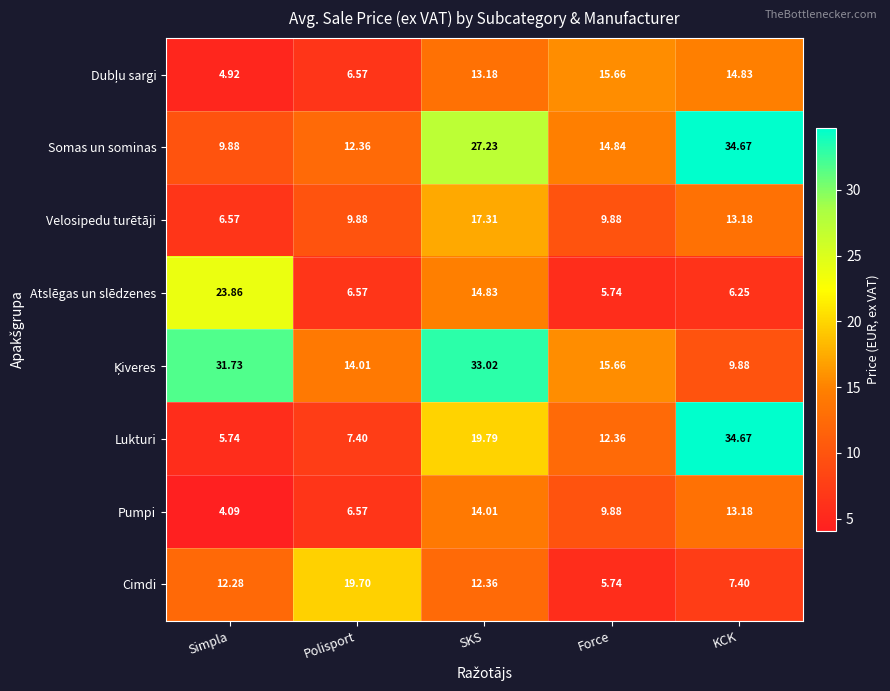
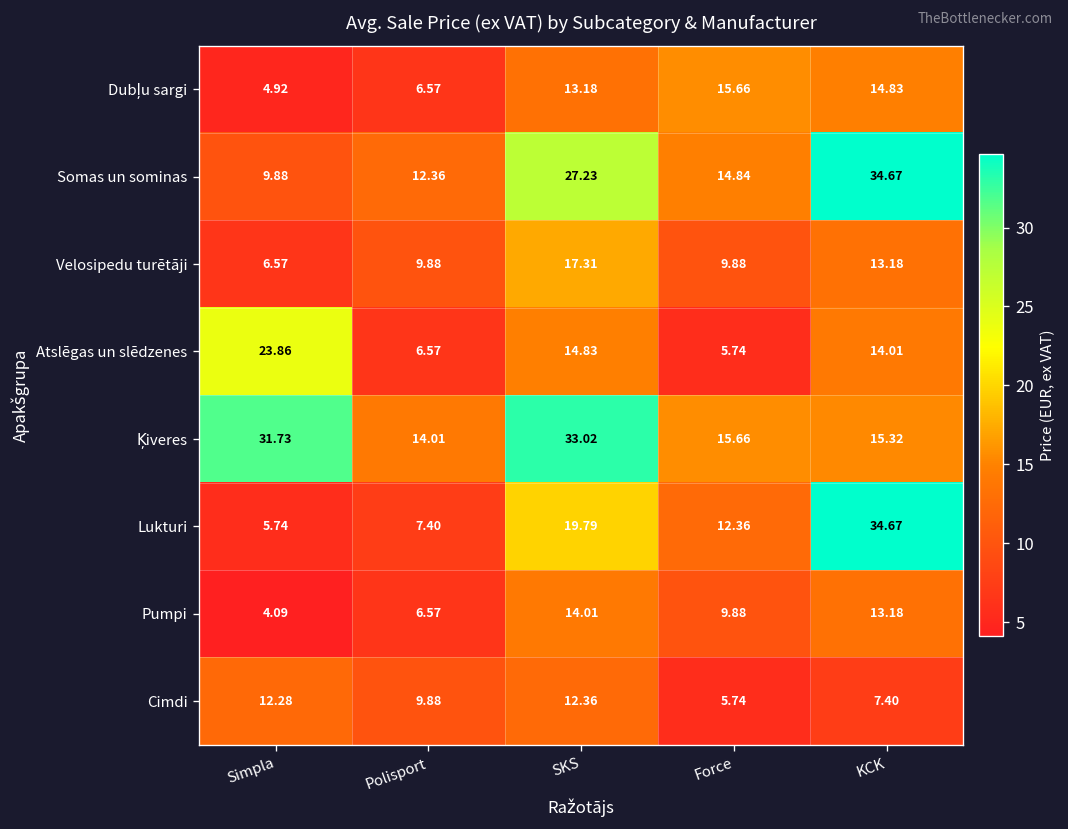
Atslēgas un slēdzenes, KCK: 6.25 -> 14.01
Ķiveres, KCK: 9.88 -> 15.32
Cimdi, Polisport: 19.70 -> 9.88
